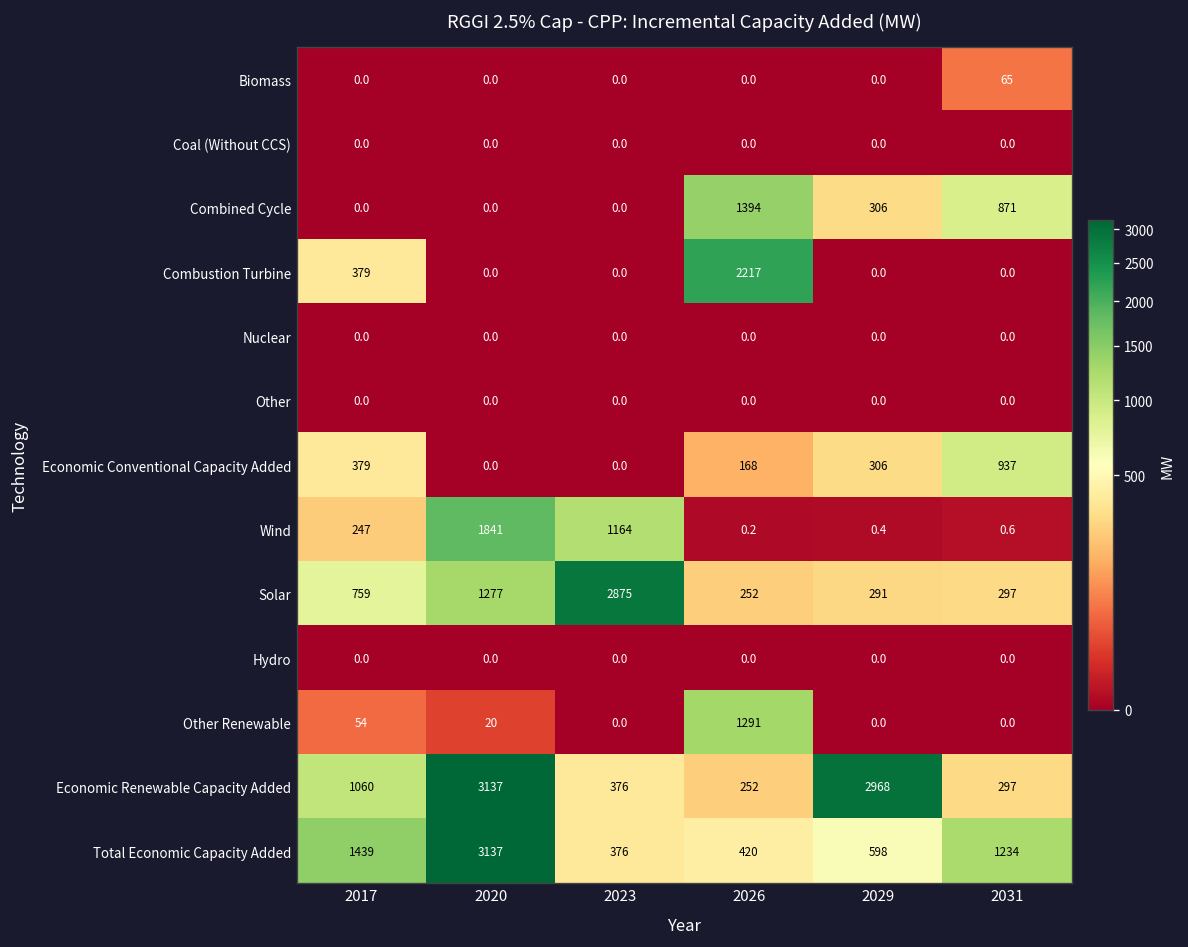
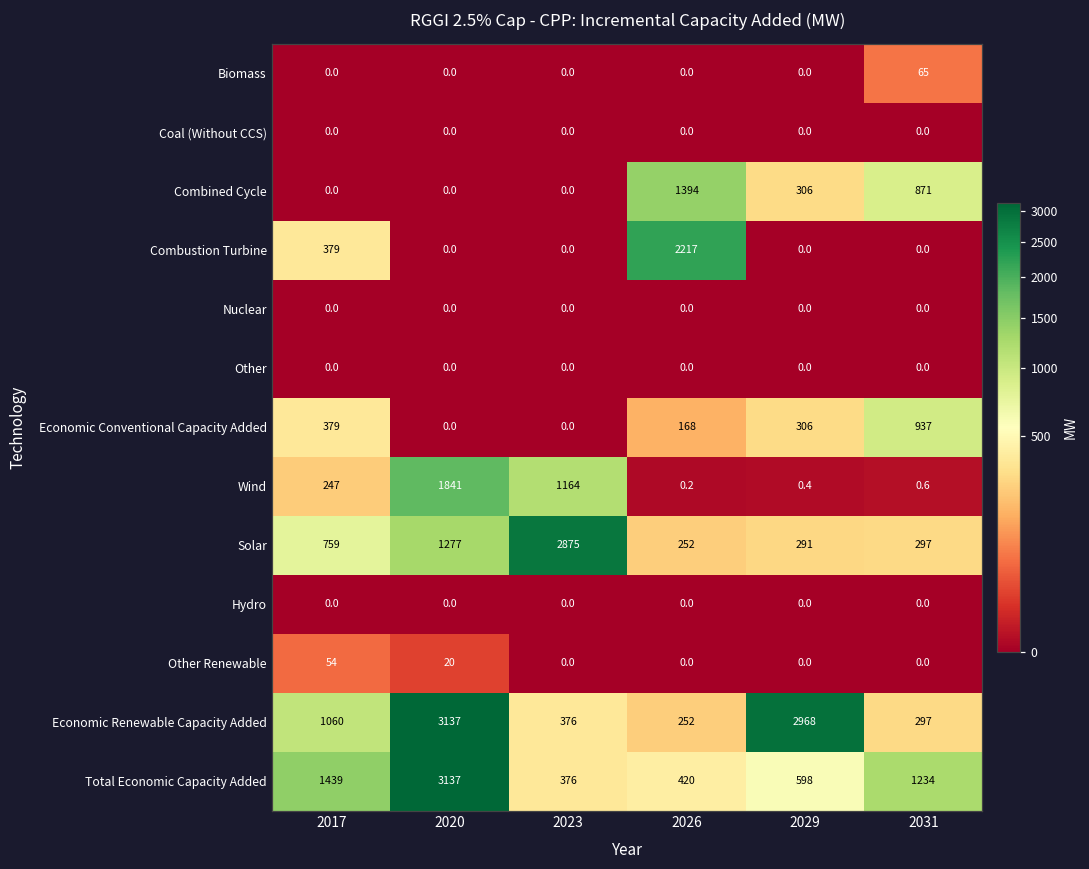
Other Renewable, 2026: 1291 -> 0.0
